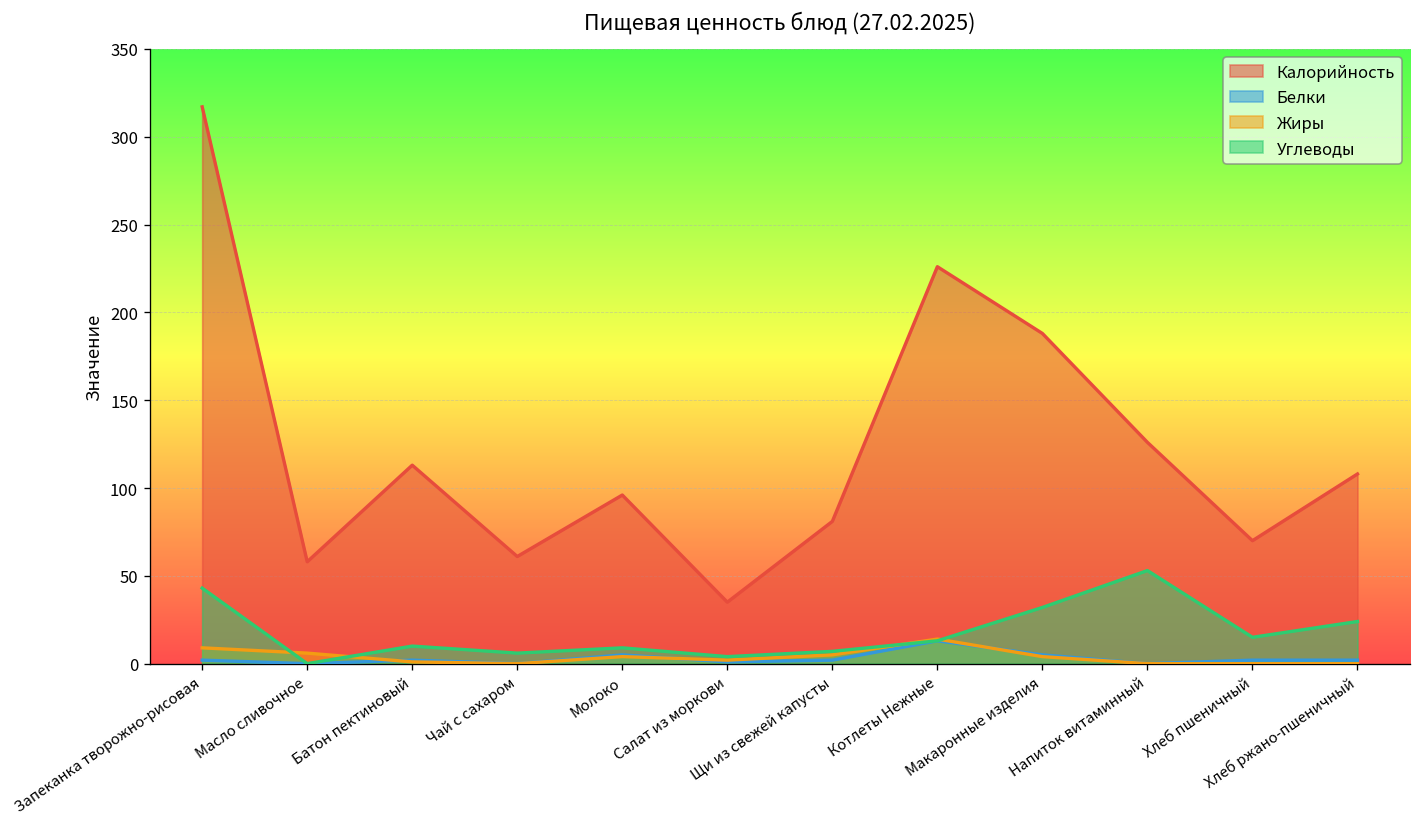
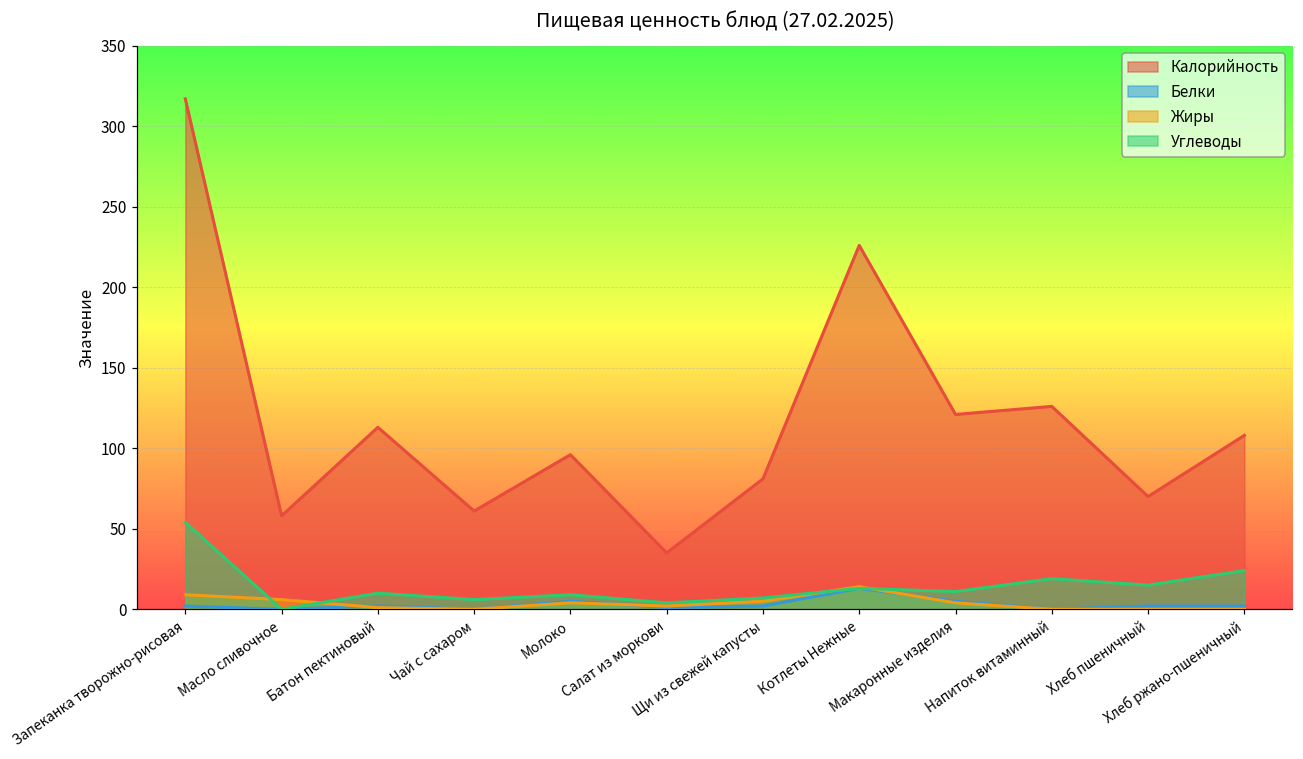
Углеводы, Запеканка творожно-рисовая: 43 -> 54
Калорийность, Макаронные изделия: 188 -> 121
Углеводы, Макаронные изделия: 32 -> 11
Углеводы, Напиток витаминный: 53 -> 19
